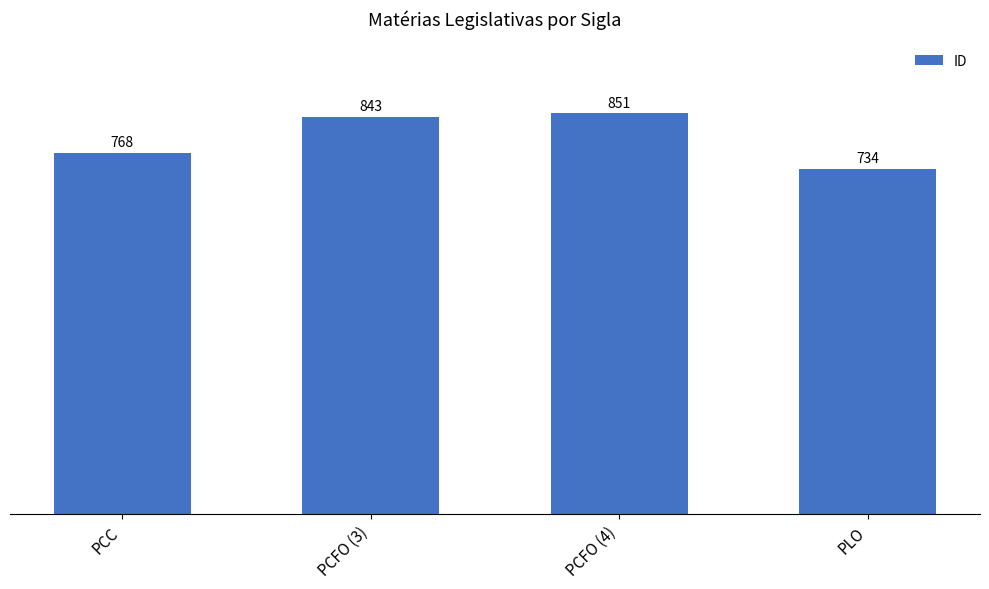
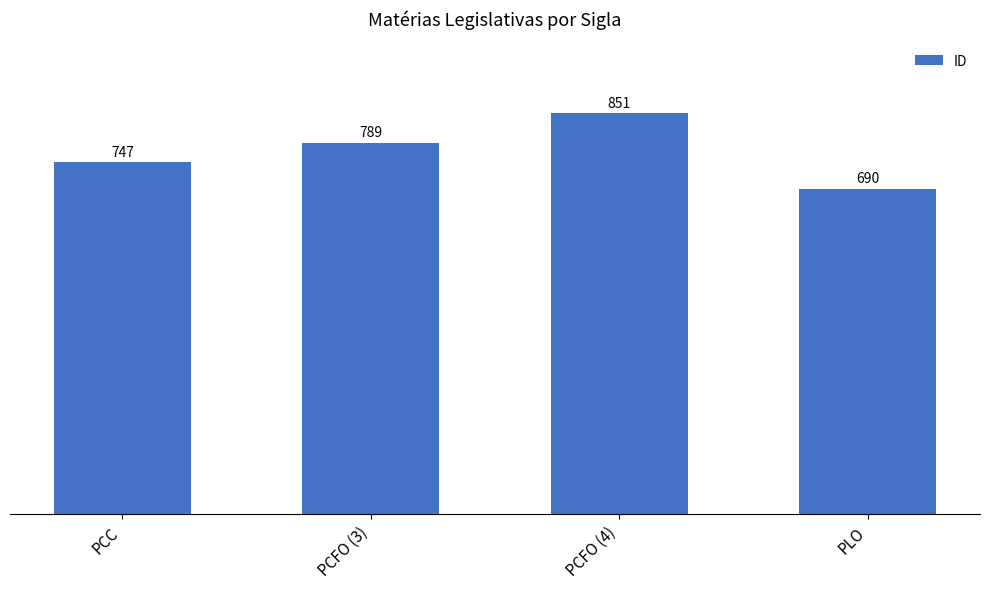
PCC: 768 -> 747
PCFO (3): 843 -> 789
PLO: 734 -> 690
